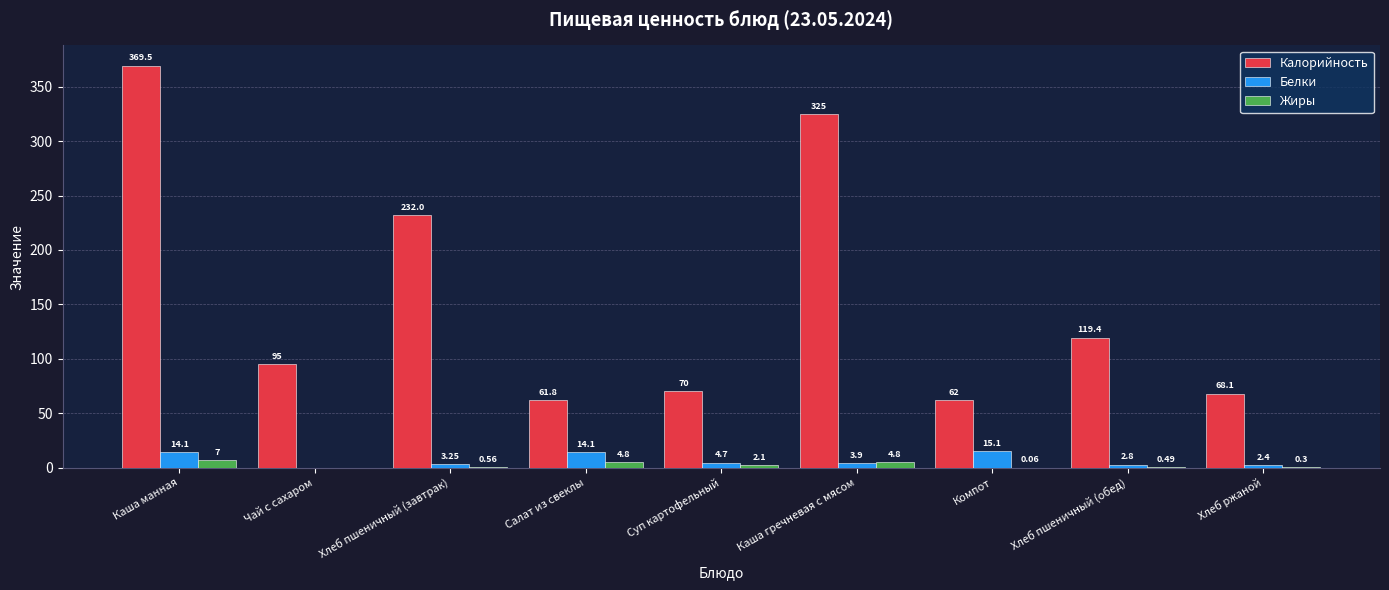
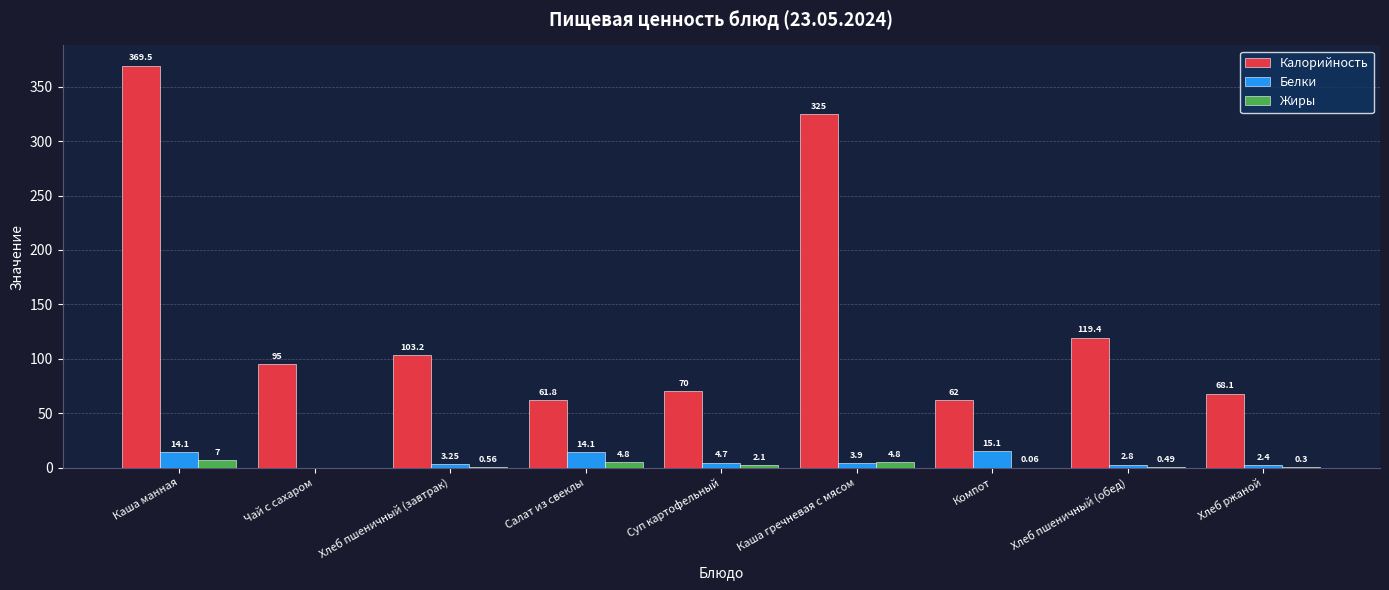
Калорийность, Хлеб пшеничный (завтрак): 232.0 -> 103.2
